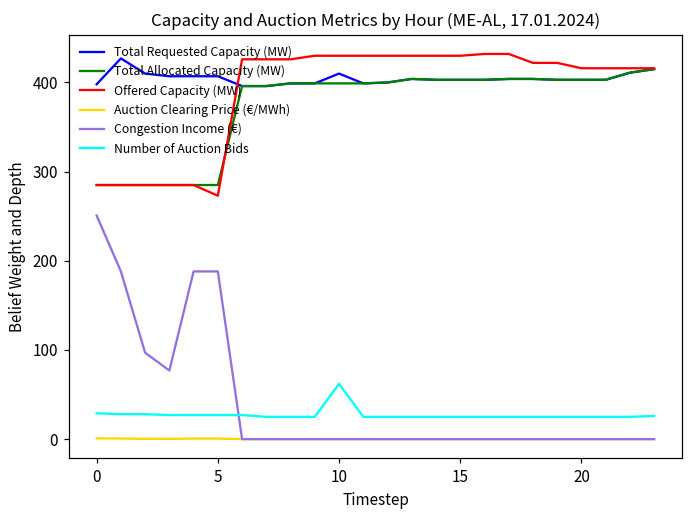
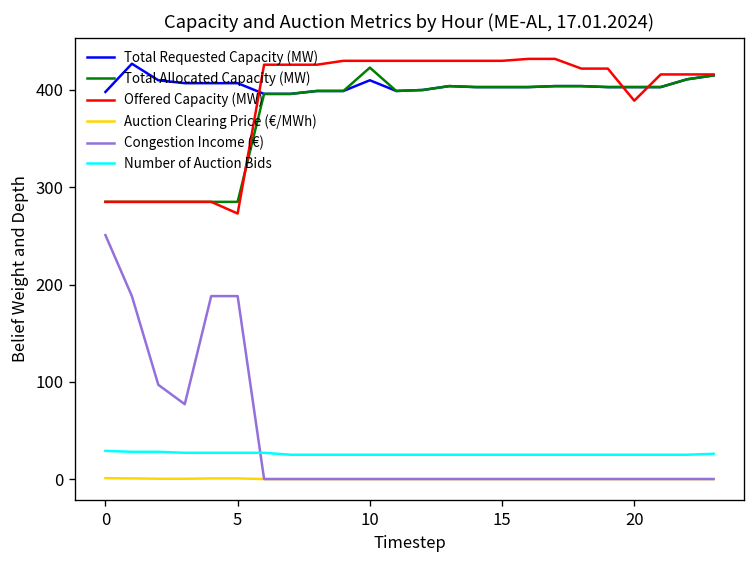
Total Allocated Capacity (MW), 10: 400 -> 420
Number of Auction Bids, 10: 60 -> 30
Offered Capacity (MW), 20: 420 -> 390
